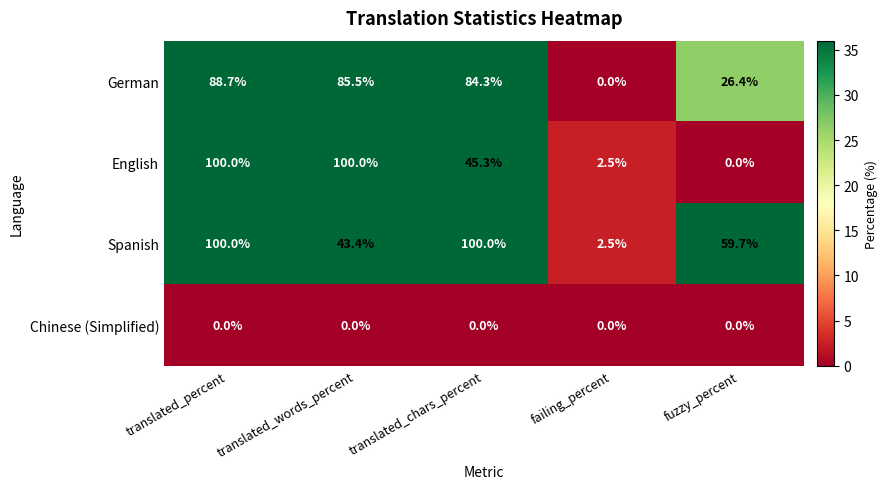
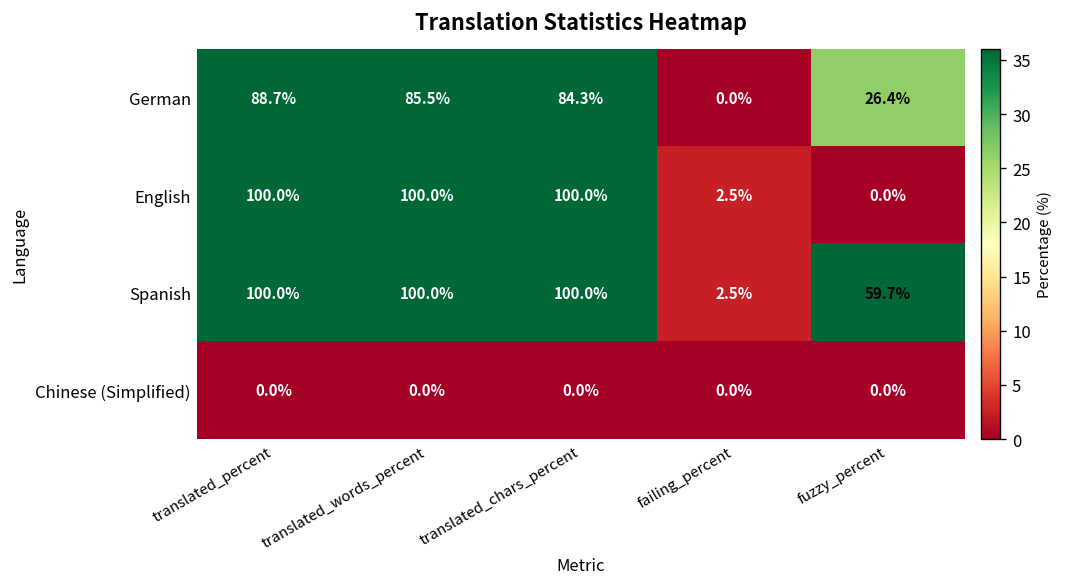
English, translated_chars_percent: 45.3% -> 100.0%
Spanish, translated_words_percent: 43.4% -> 100.0%
